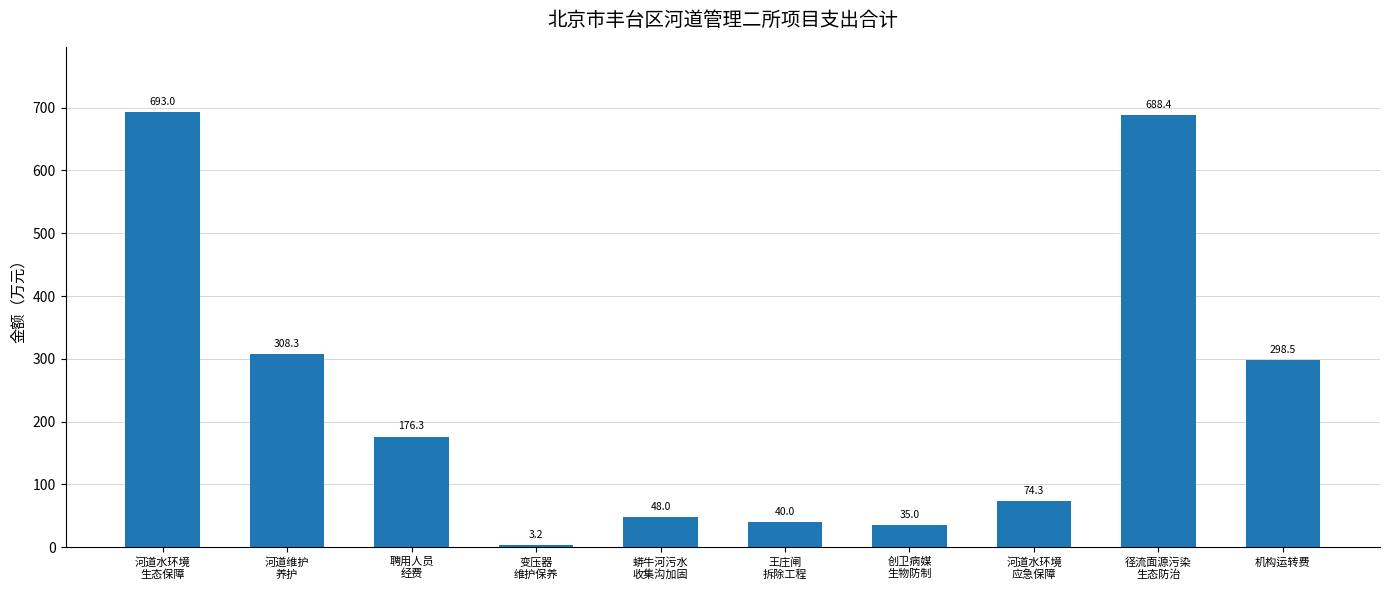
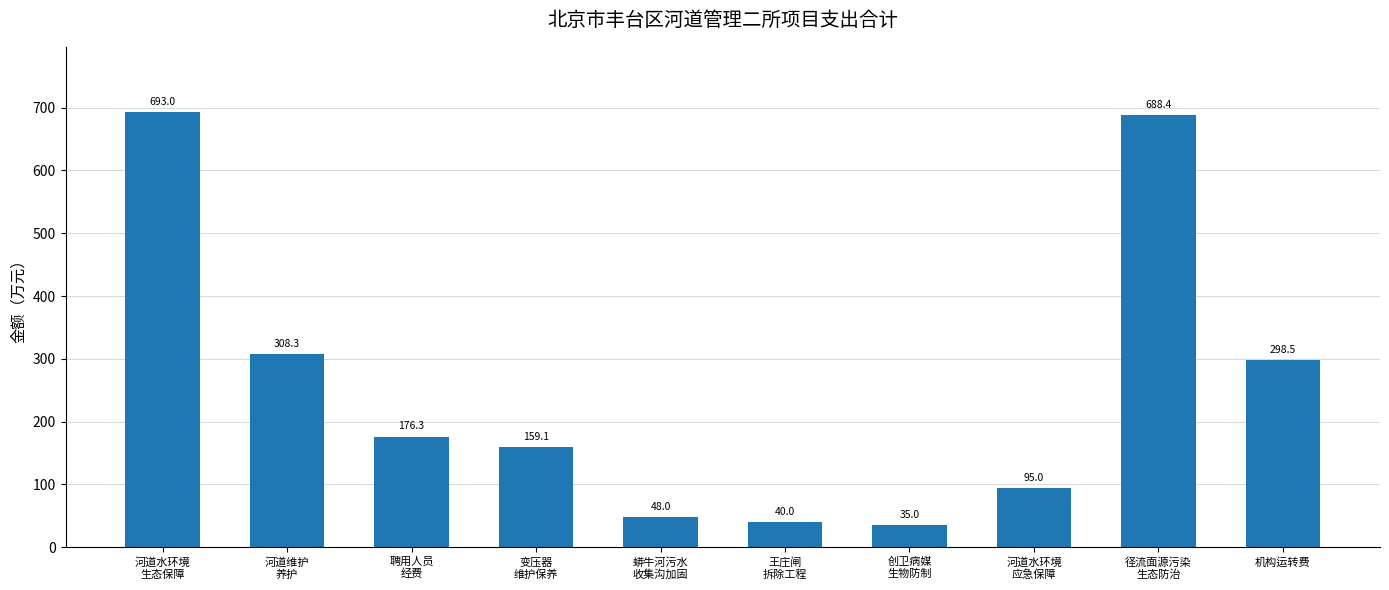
变压器 维护保养: 3.2 -> 159.1
河道水环境 应急保障: 74.3 -> 95.0
